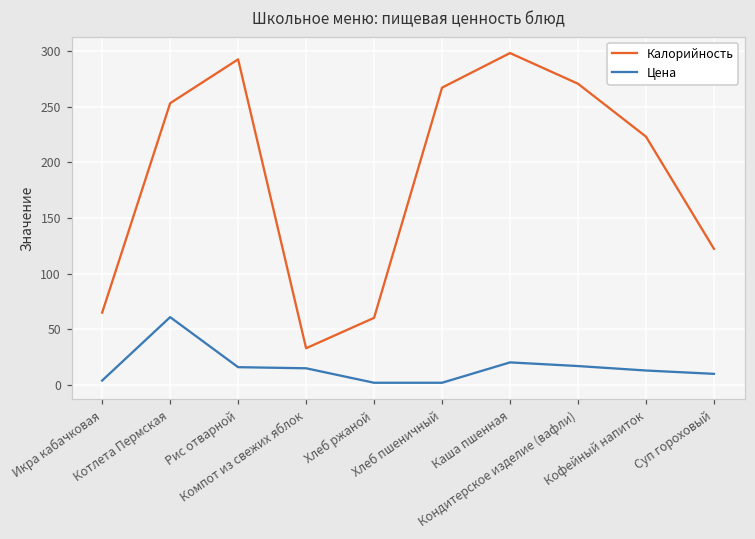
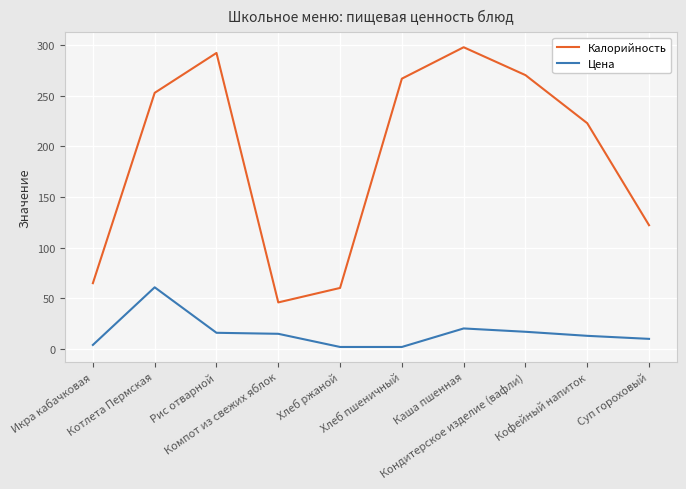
Калорийность, Компот из свежих яблок: 33 -> 46
